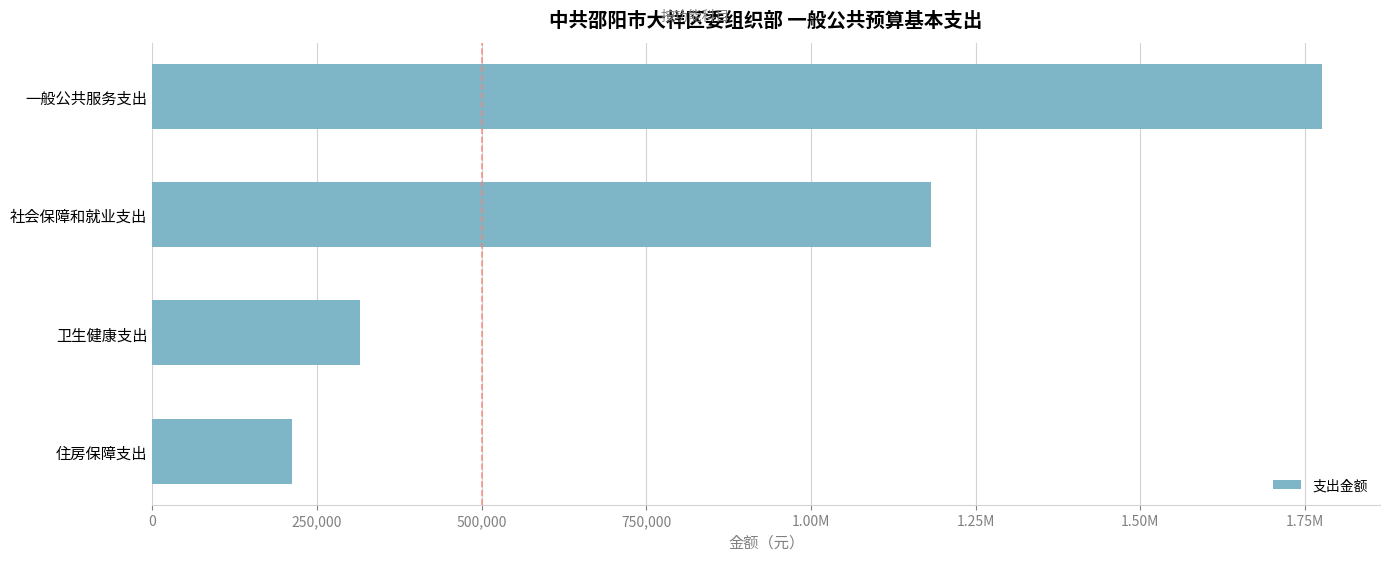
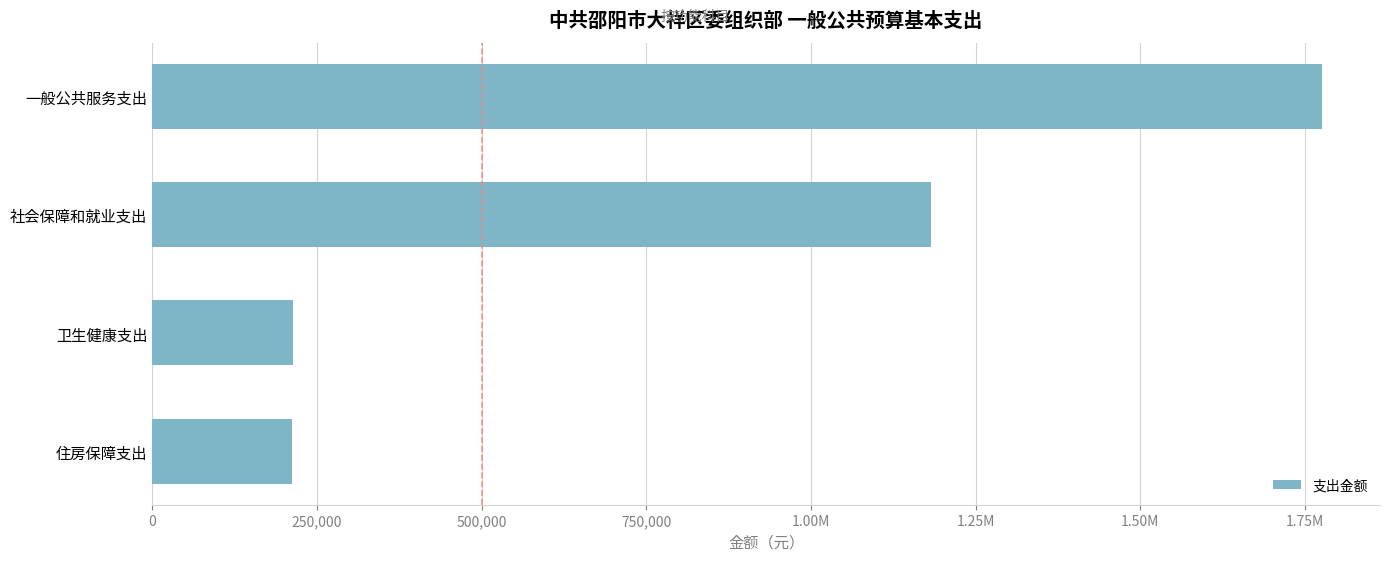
卫生健康支出: 320,000 -> 210,000
